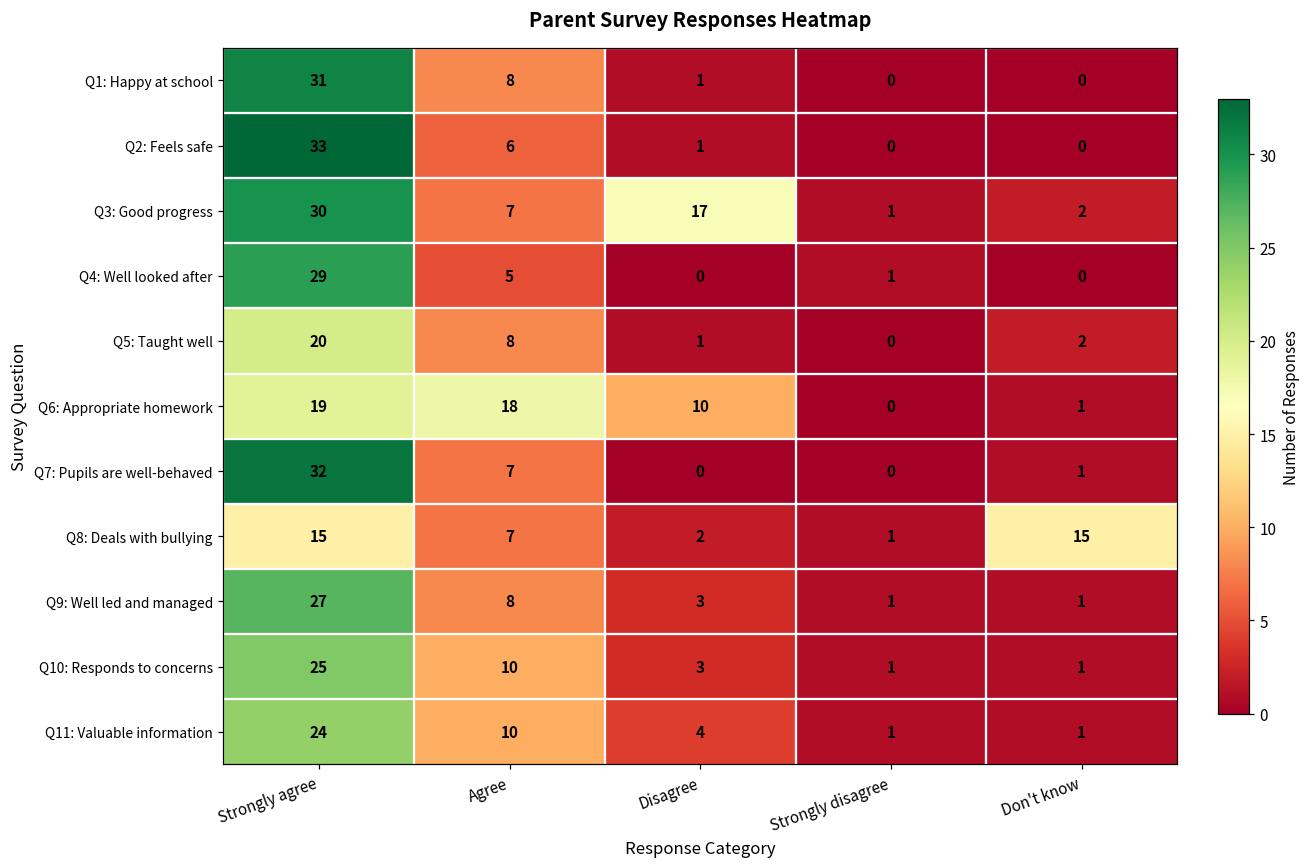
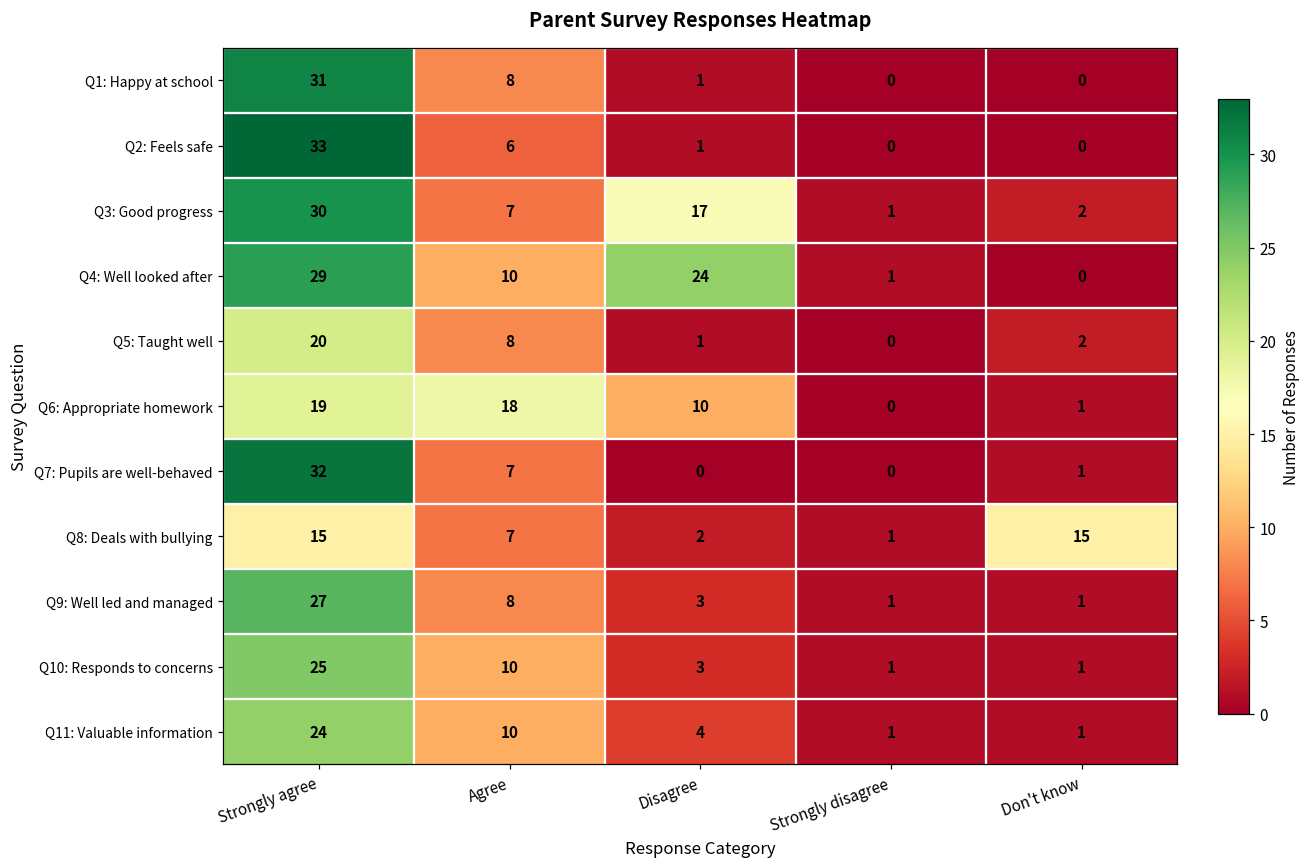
Q4: Well looked after, Agree: 5 -> 10
Q4: Well looked after, Disagree: 0 -> 24
